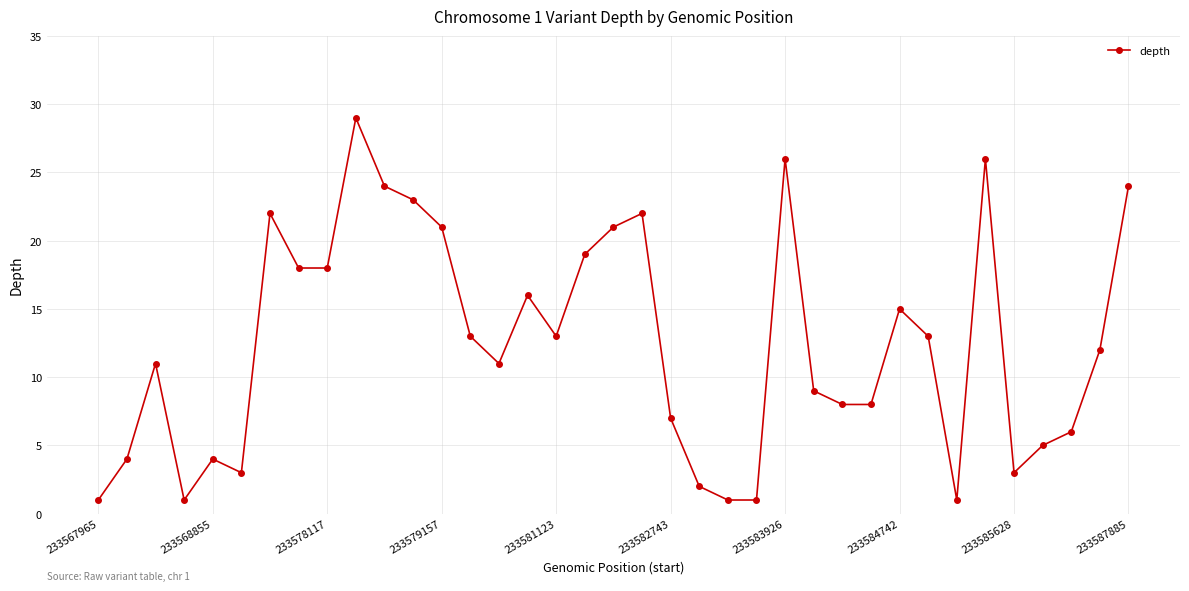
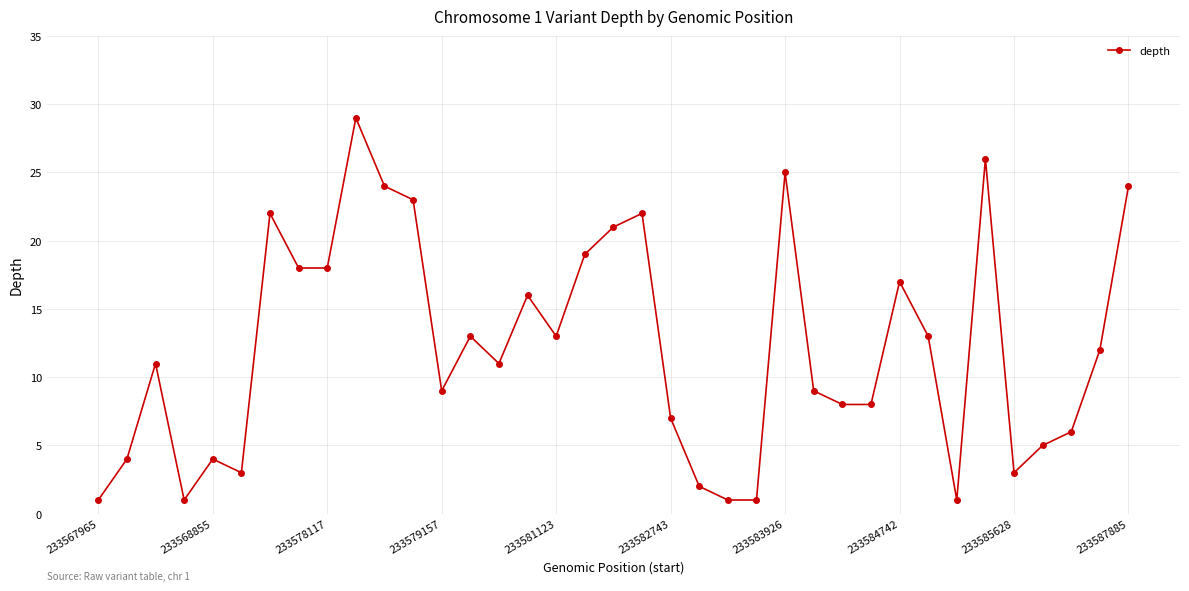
233579157: 21 -> 9
233583926: 26 -> 25
233584742: 15 -> 17
